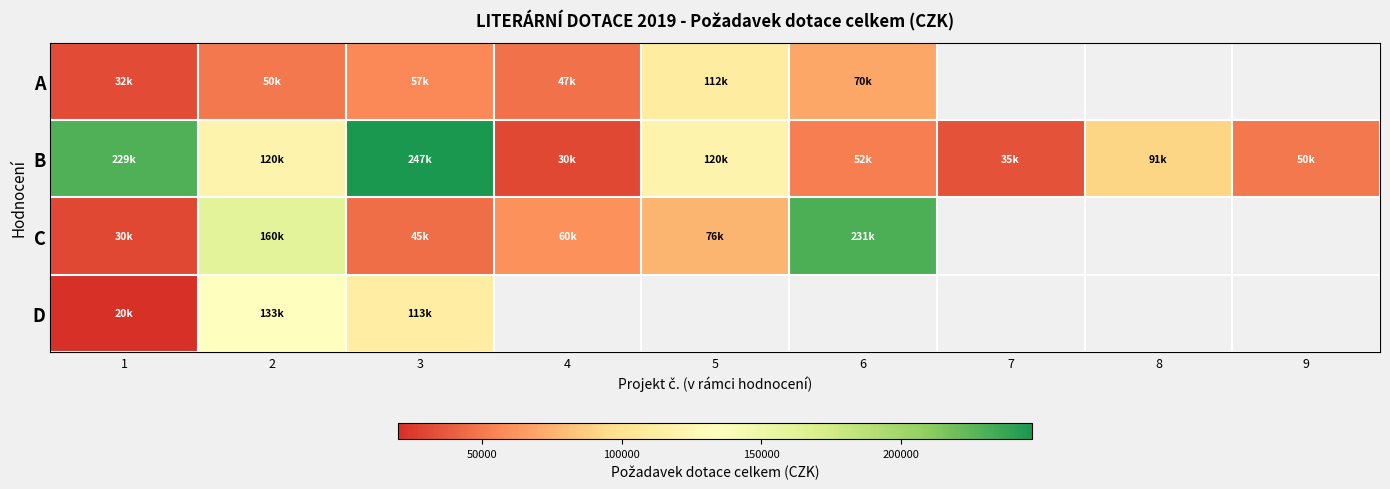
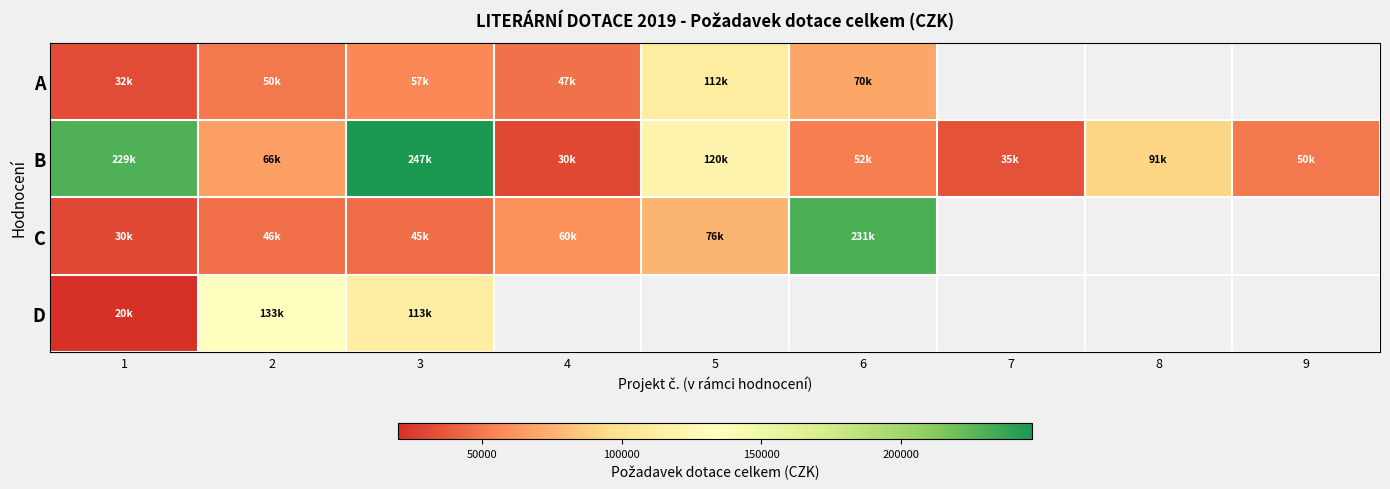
B, 2: 120k -> 66k
C, 2: 160k -> 46k
